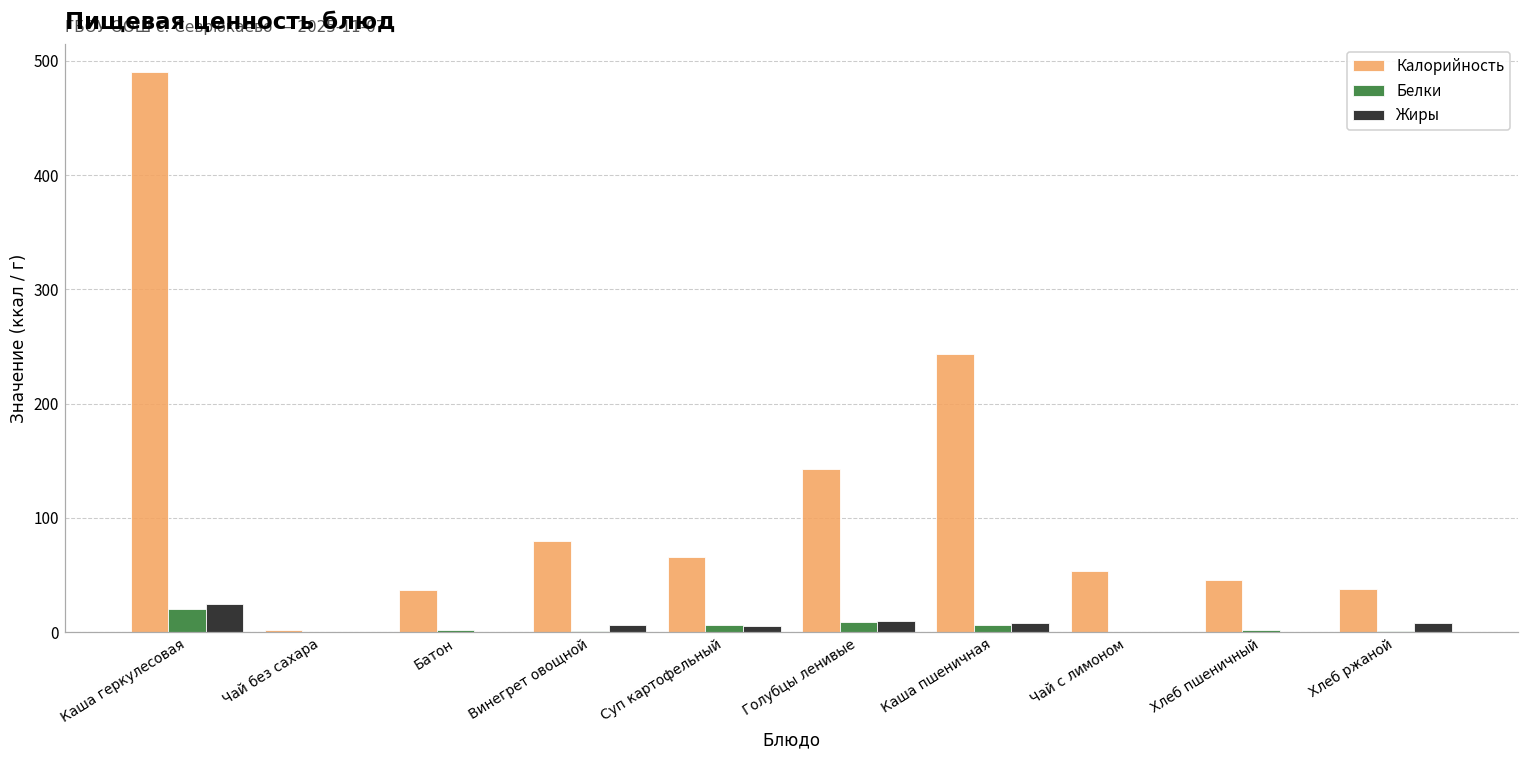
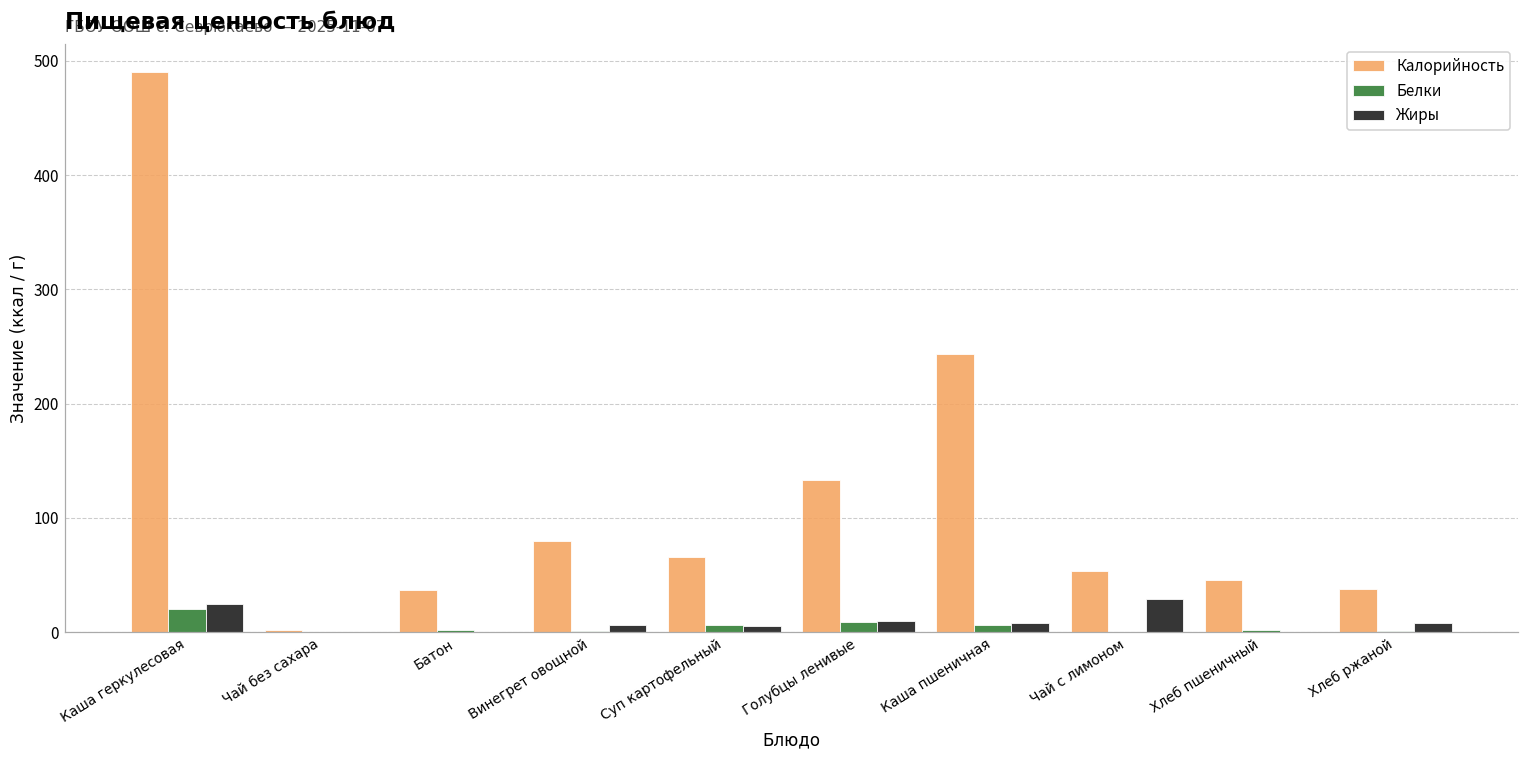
Калорийность, Голубцы ленивые: 143 -> 133
Жиры, Чай с лимоном: 0 -> 29
